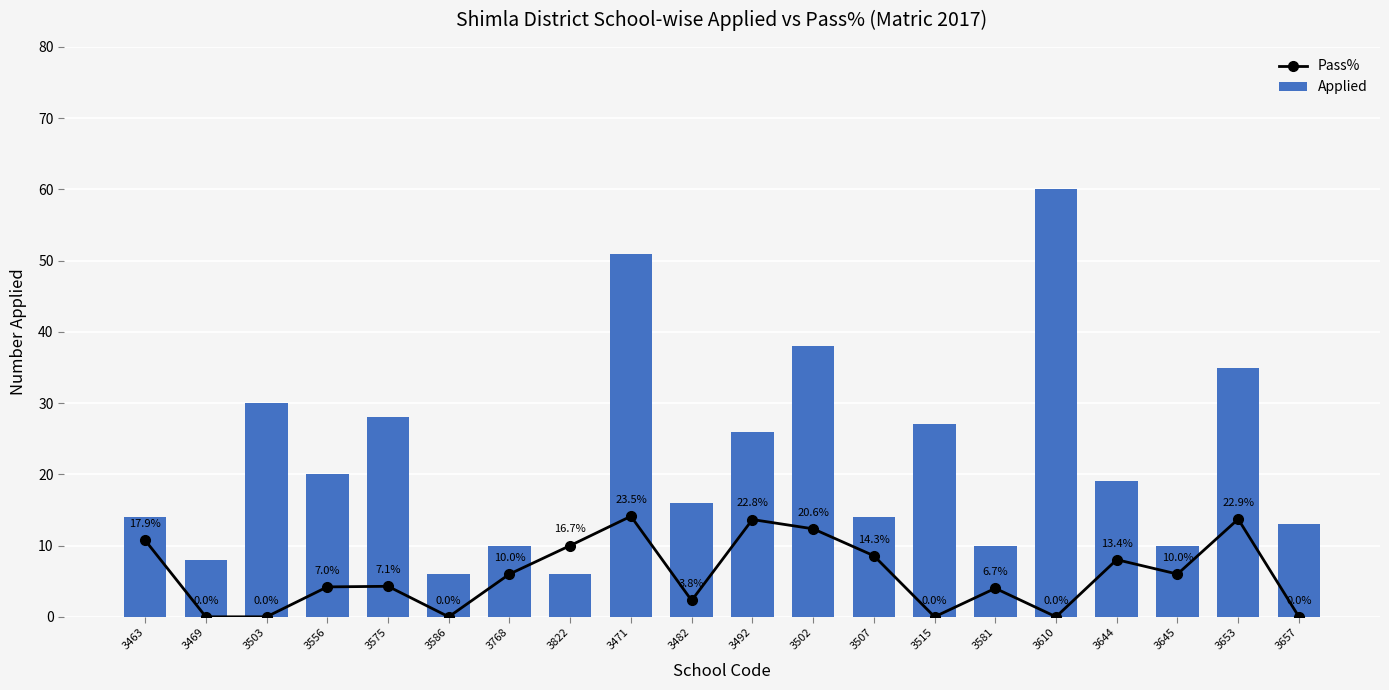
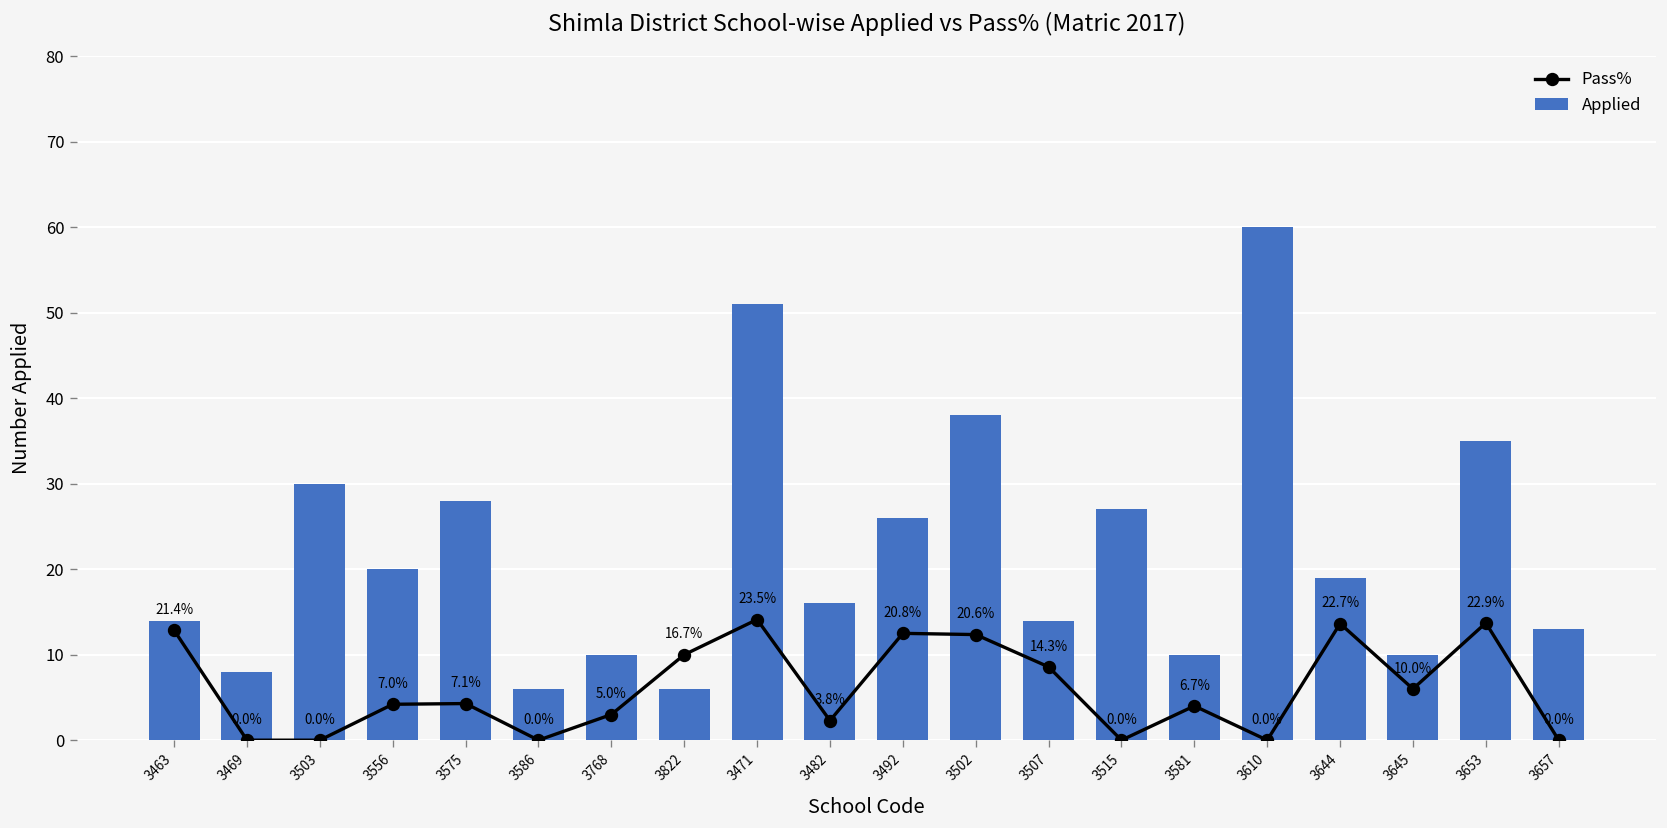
Pass%, 3463: 17.9% -> 21.4%
Pass%, 3768: 10.0% -> 5.0%
Pass%, 3492: 22.8% -> 20.8%
Pass%, 3644: 13.4% -> 22.7%
